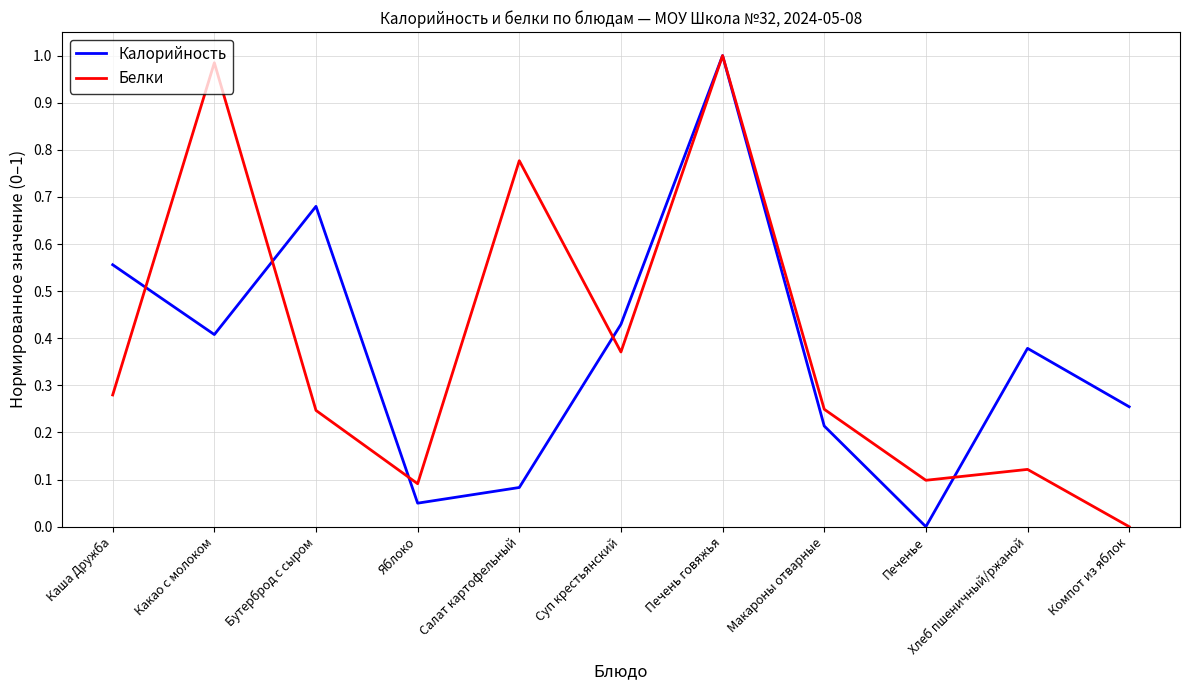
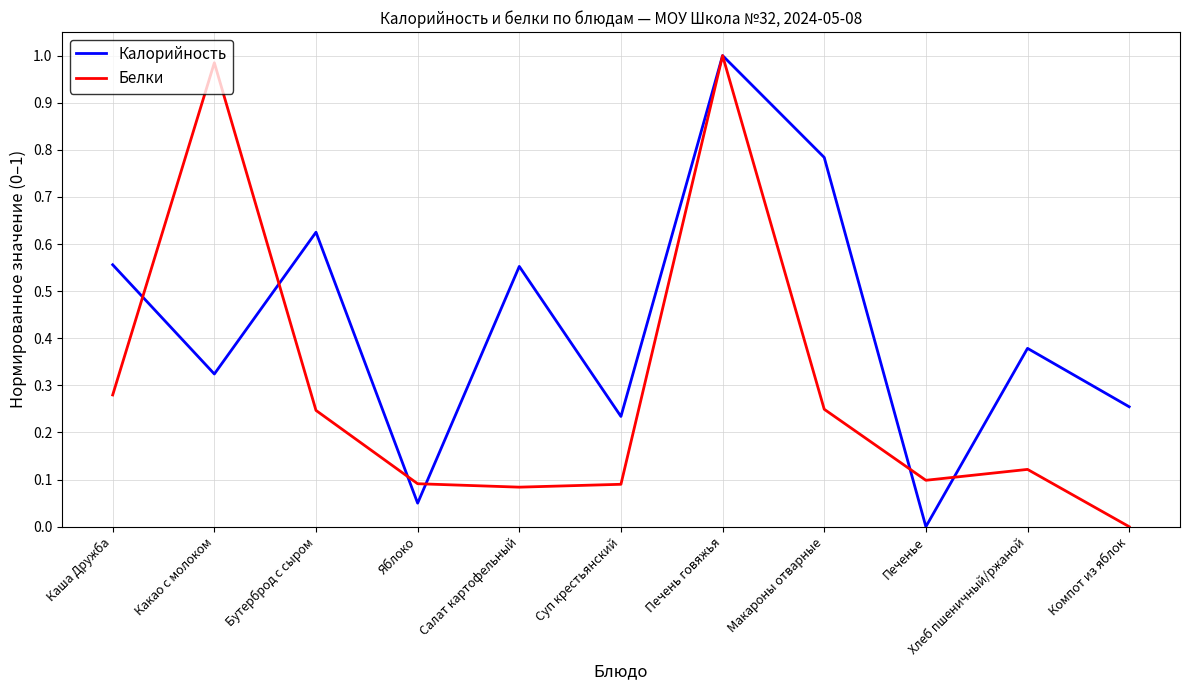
Калорийность, Какао с молоком: 0.41 -> 0.32
Калорийность, Бутерброд с сыром: 0.68 -> 0.63
Калорийность, Салат картофельный: 0.08 -> 0.55
Белки, Салат картофельный: 0.78 -> 0.08
Калорийность, Суп крестьянский: 0.43 -> 0.23
Белки, Суп крестьянский: 0.37 -> 0.09
Калорийность, Макароны отварные: 0.21 -> 0.78
